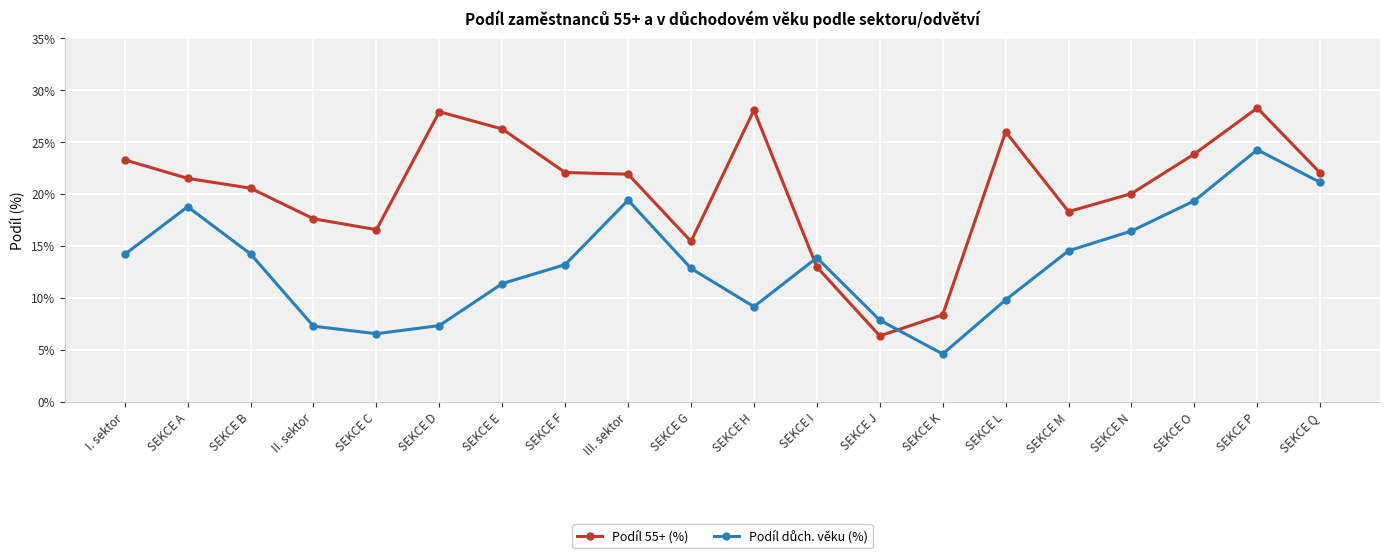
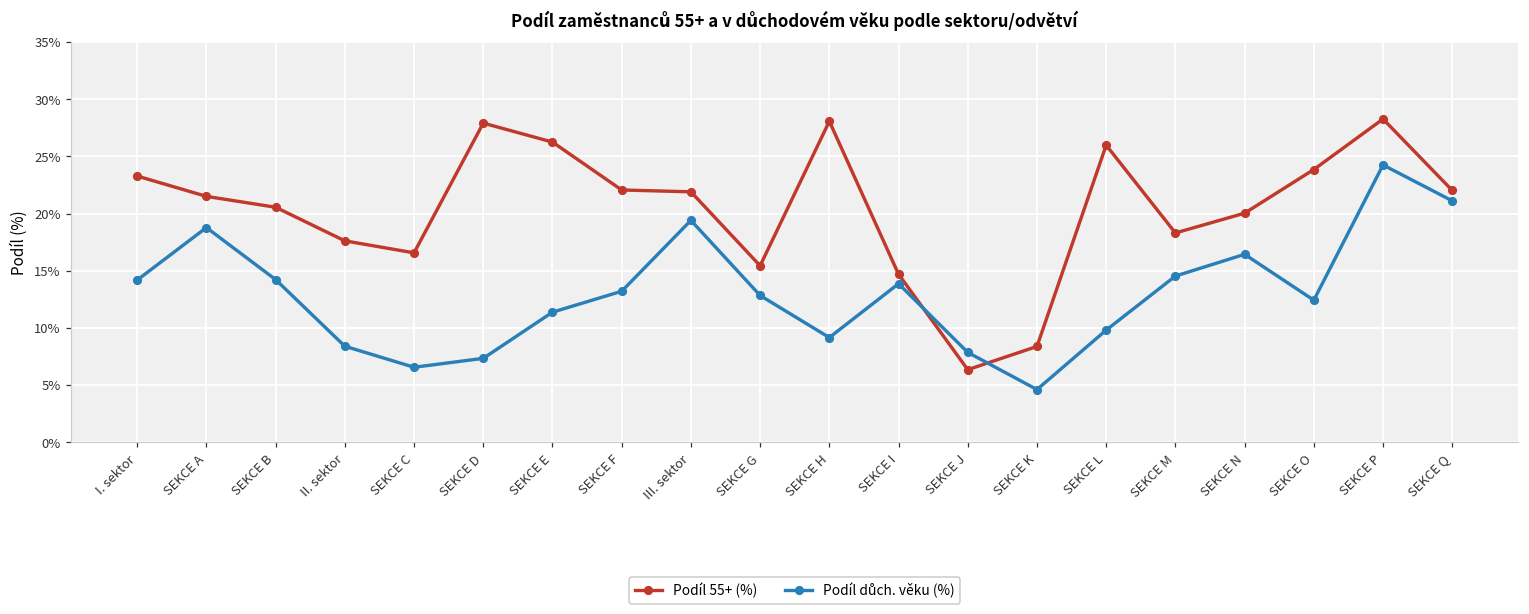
Podíl důch. věku (%), II. sektor: 7.3% -> 8.4%
Podíl 55+ (%), SEKCE I: 13.0% -> 14.7%
Podíl důch. věku (%), SEKCE O: 19.3% -> 12.4%
